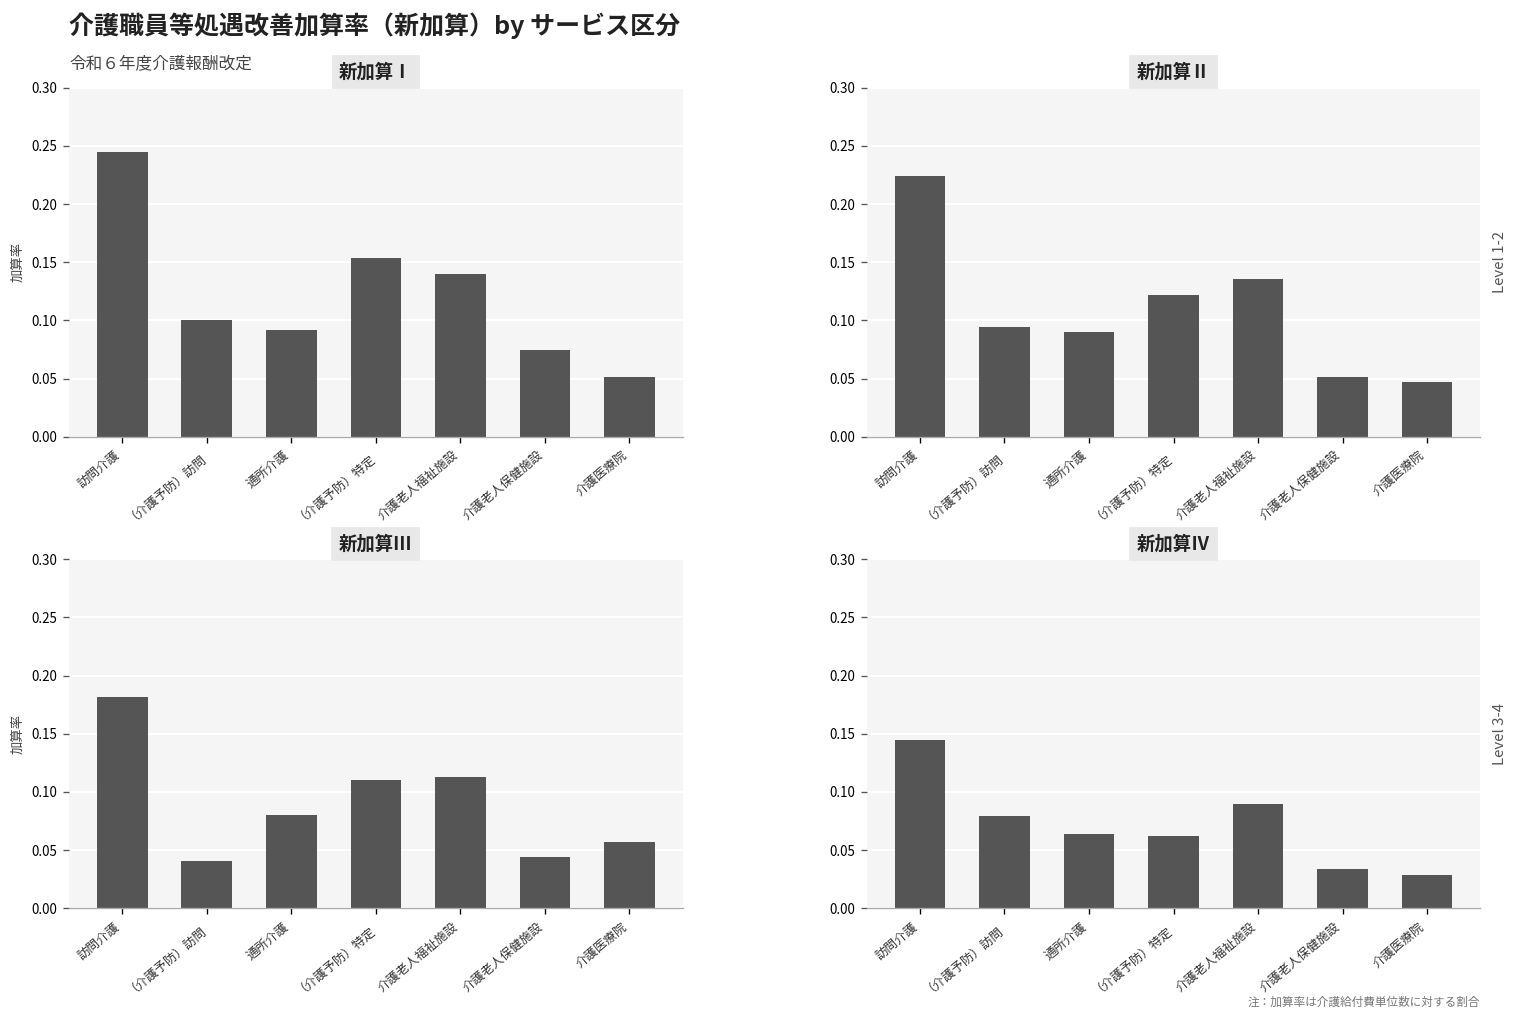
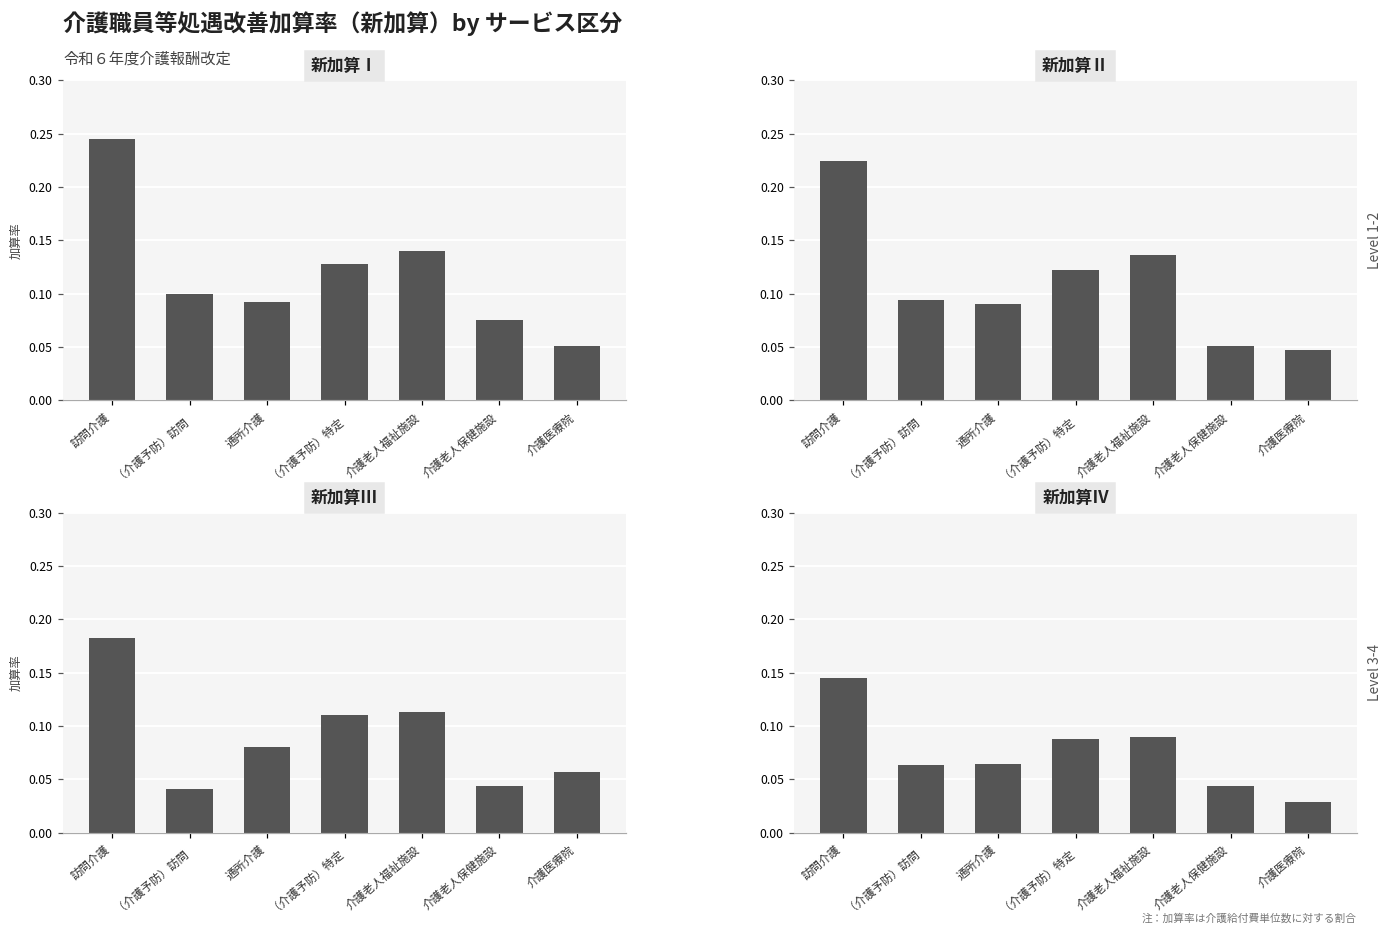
新加算Ⅰ, （介護予防）特定: 0.15 -> 0.13
新加算Ⅳ, （介護予防）訪問: 0.08 -> 0.06
新加算Ⅳ, （介護予防）特定: 0.06 -> 0.09
新加算Ⅳ, 介護老人保健施設: 0.03 -> 0.04
